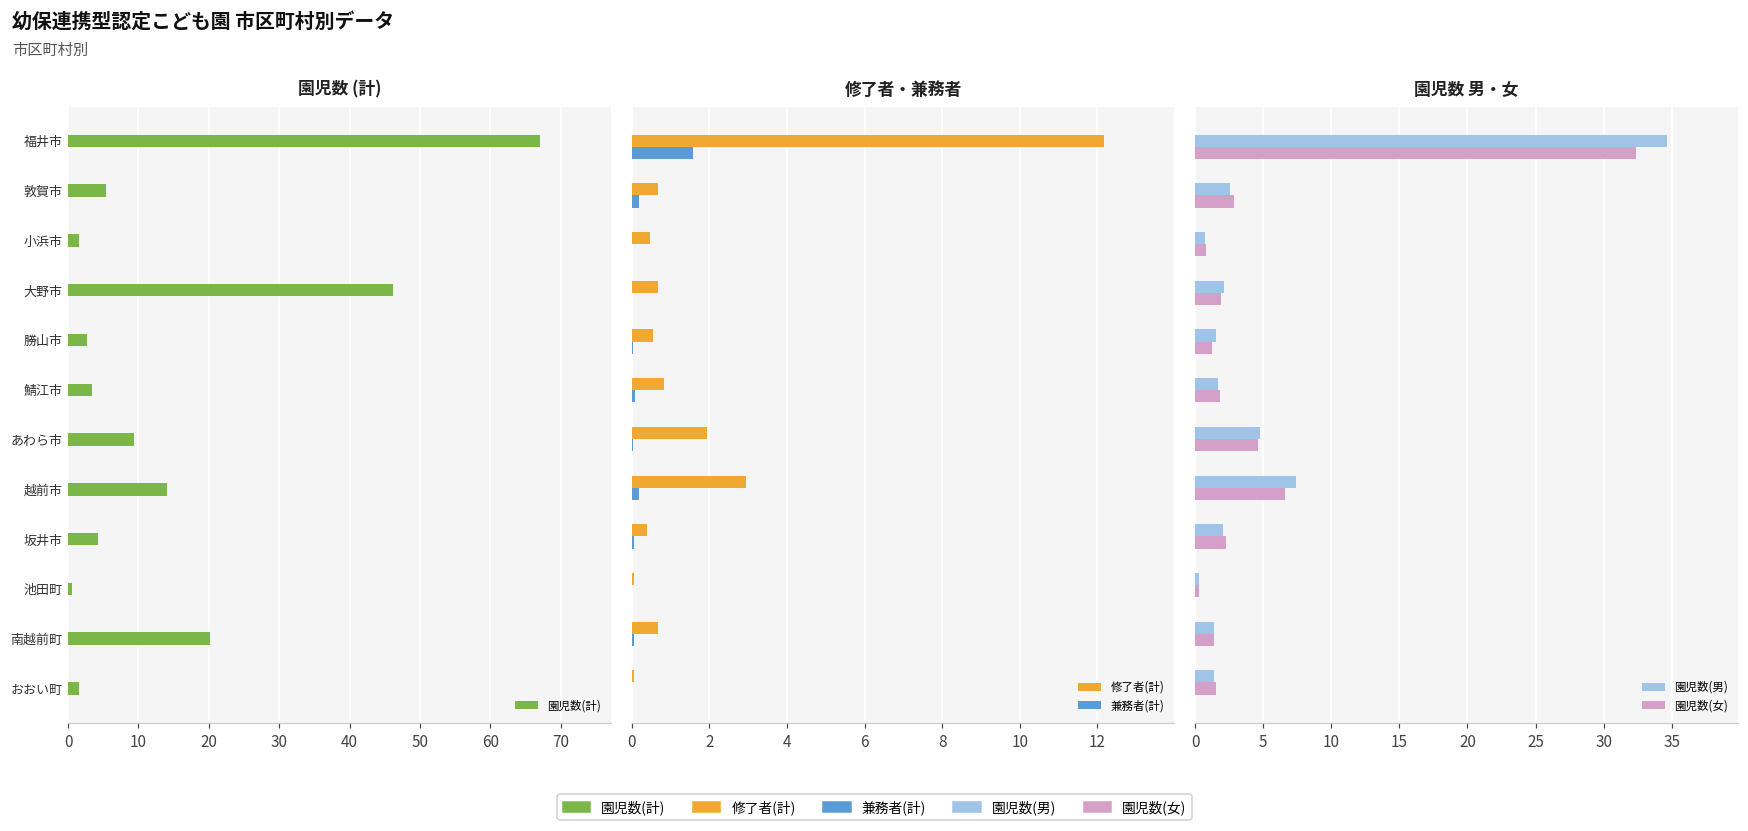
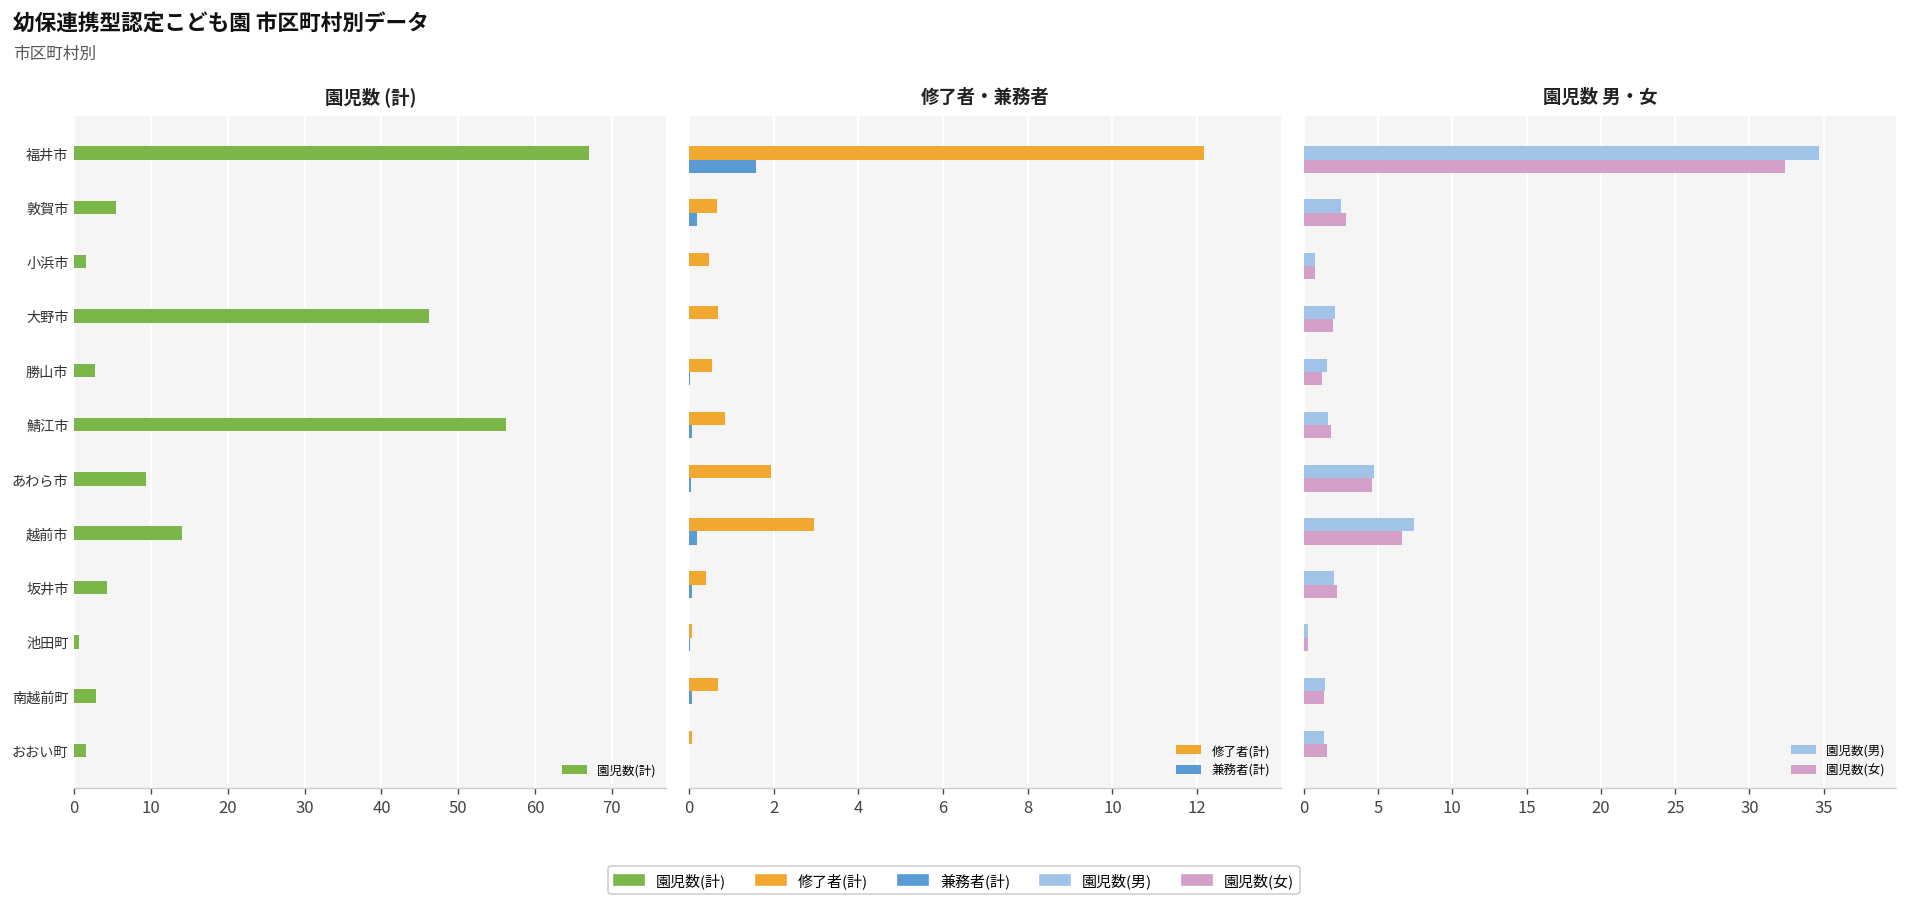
園児数 (計), 鯖江市: 3 -> 56
園児数 (計), 南越前町: 20 -> 3
